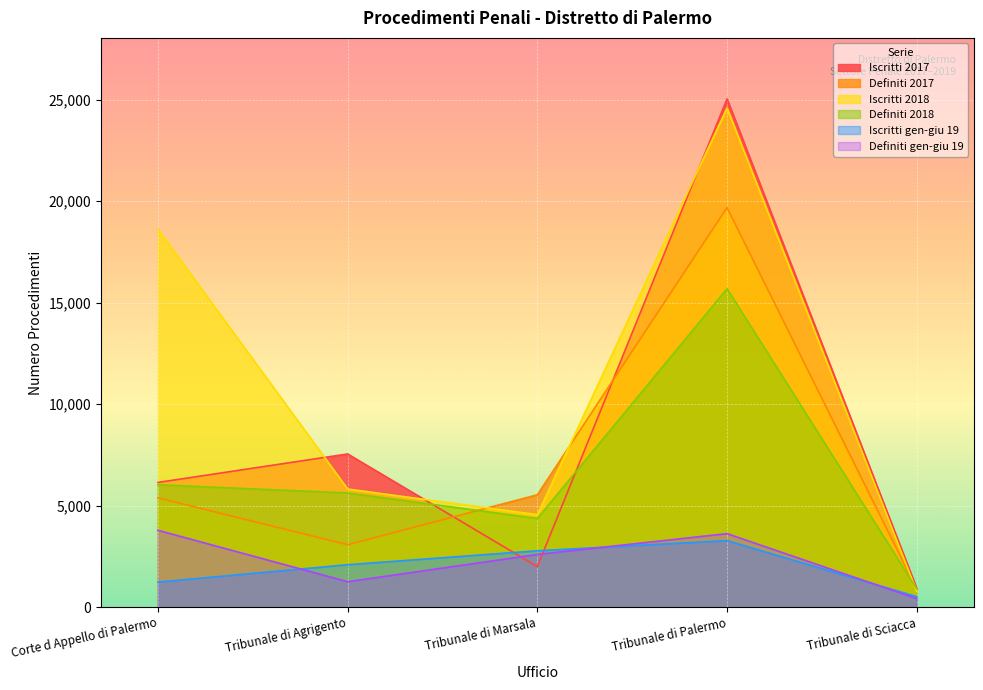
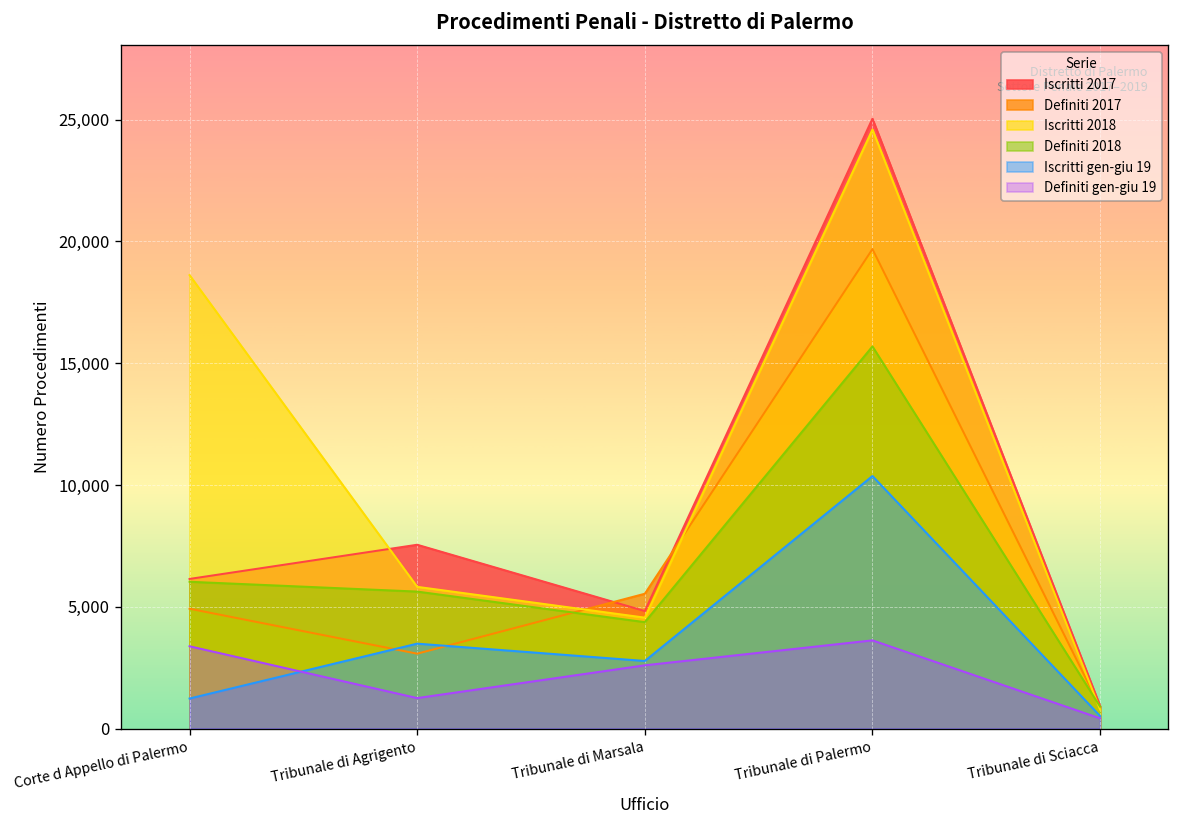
Definiti 2017, Corte d Appello di Palermo: 5,400 -> 4,900
Definiti gen-giu 19, Corte d Appello di Palermo: 3,800 -> 3,400
Iscritti gen-giu 19, Tribunale di Agrigento: 2,100 -> 3,500
Iscritti 2017, Tribunale di Marsala: 2,000 -> 4,800
Iscritti gen-giu 19, Tribunale di Palermo: 3,300 -> 10,400
